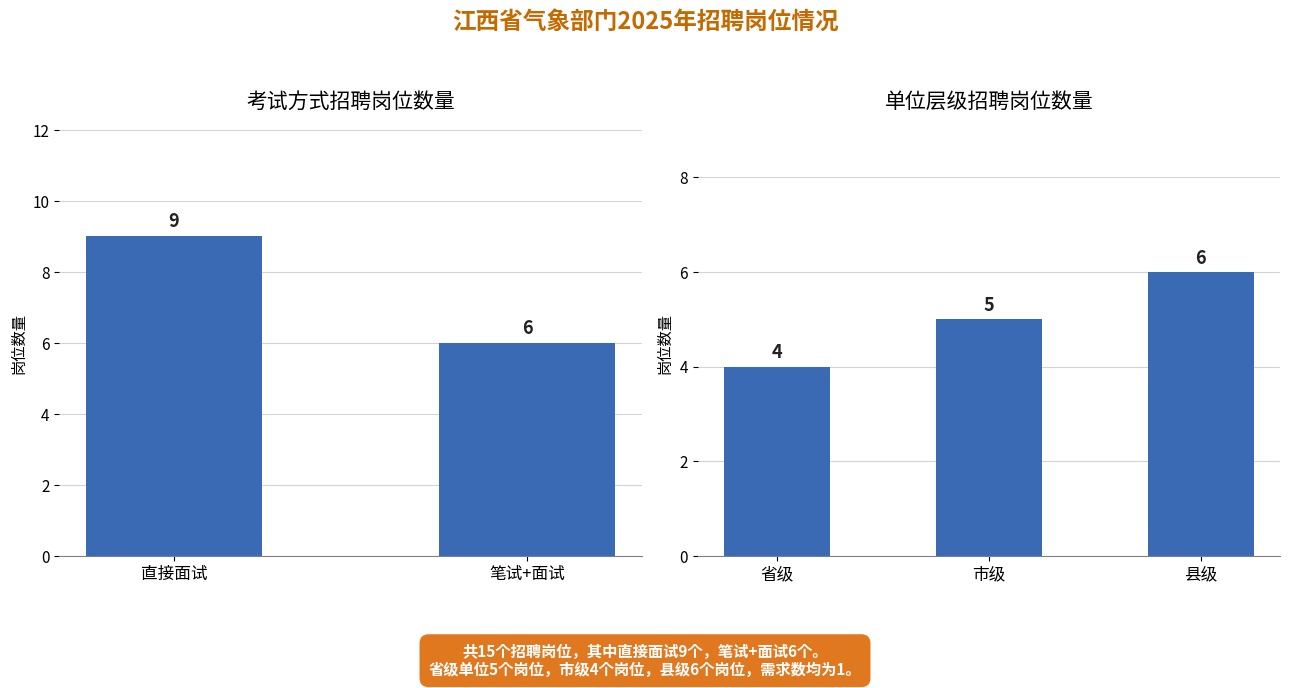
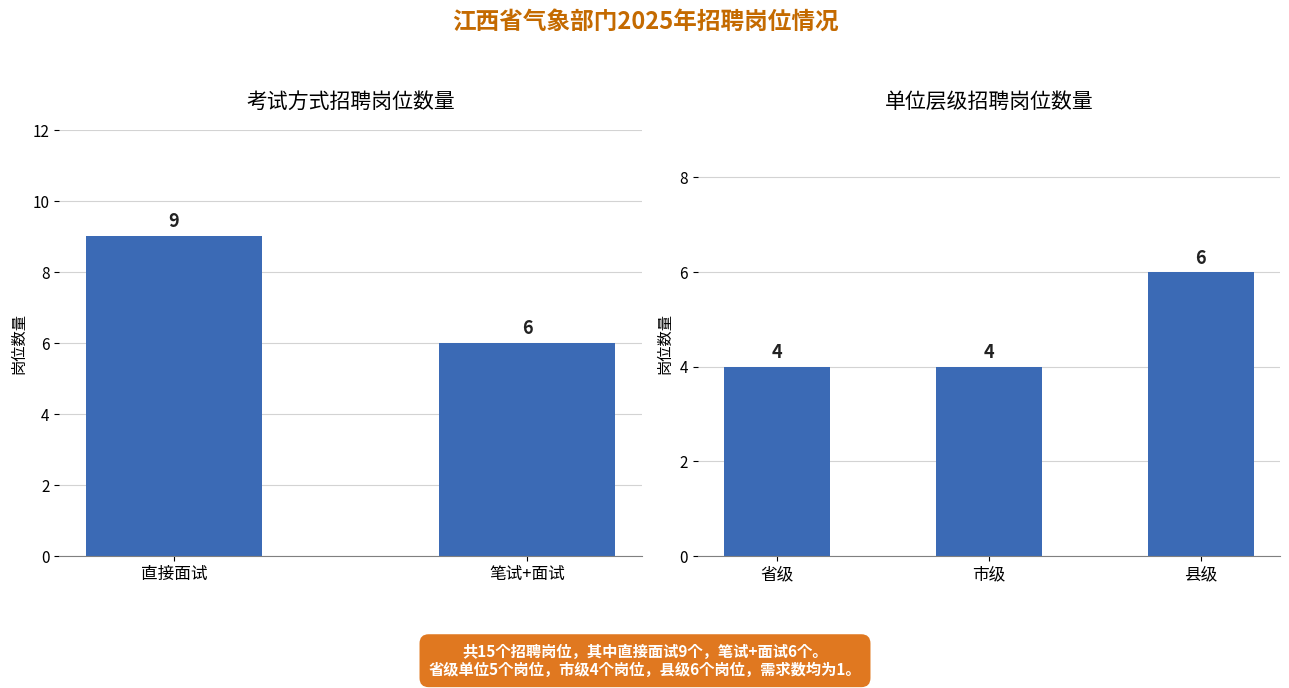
单位层级招聘岗位数量, 市级: 5 -> 4
